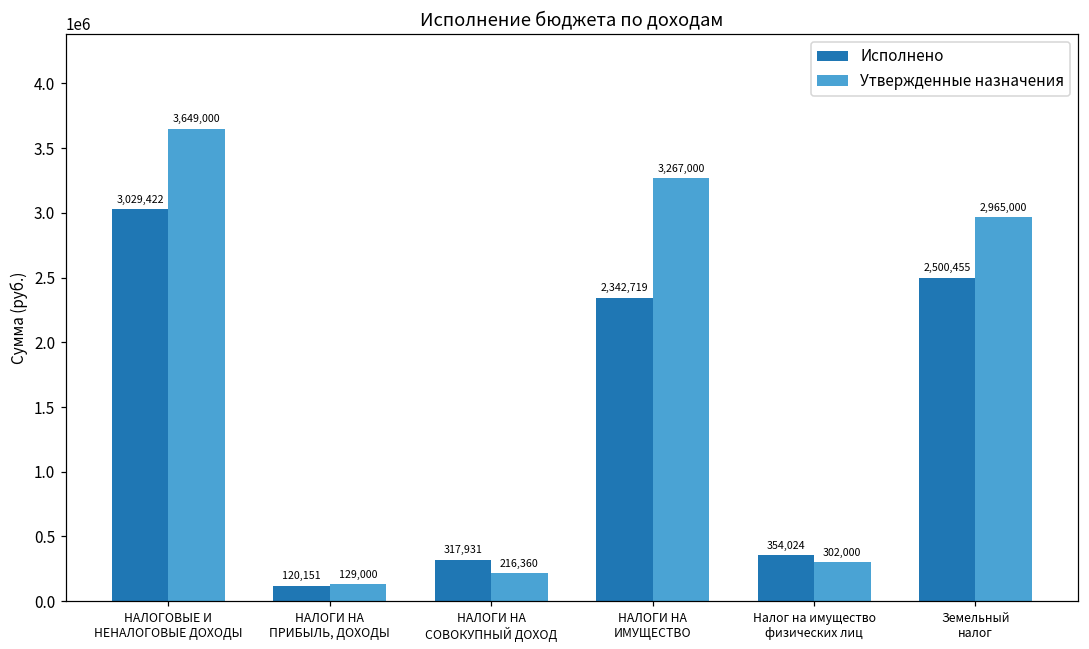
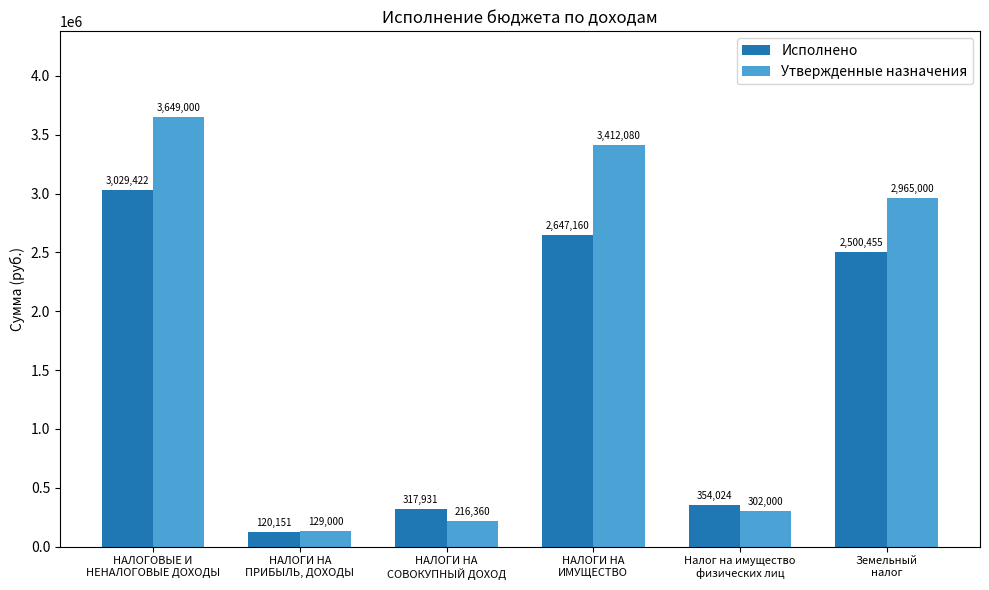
Исполнено, НАЛОГИ НА ИМУЩЕСТВО: 2,342,719 -> 2,647,160
Утвержденные назначения, НАЛОГИ НА ИМУЩЕСТВО: 3,267,000 -> 3,412,080
